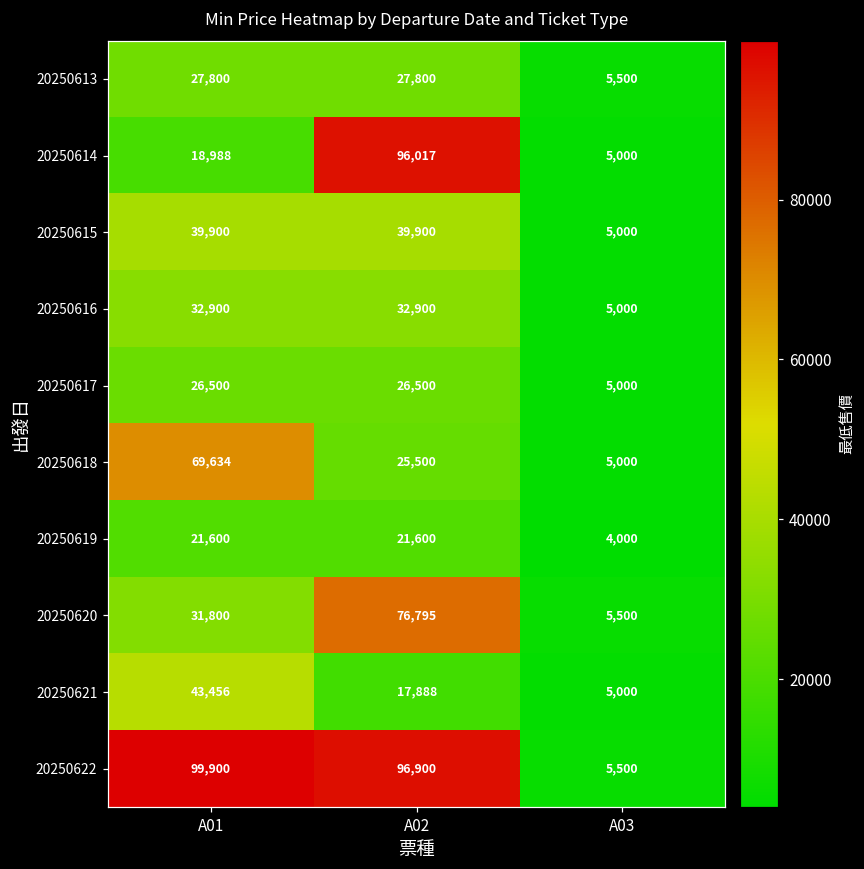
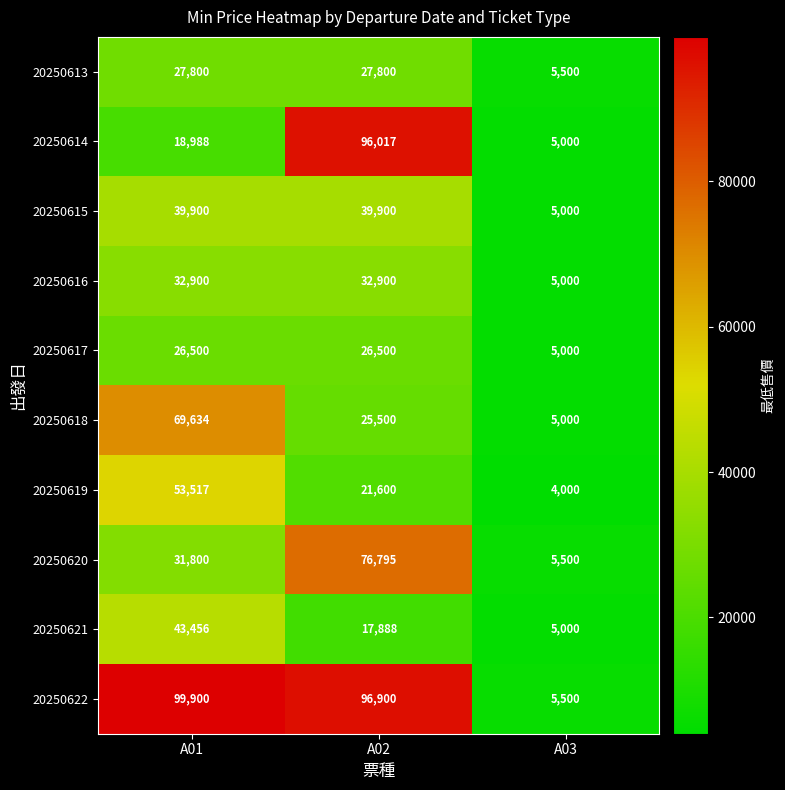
20250619, A01: 21,600 -> 53,517
